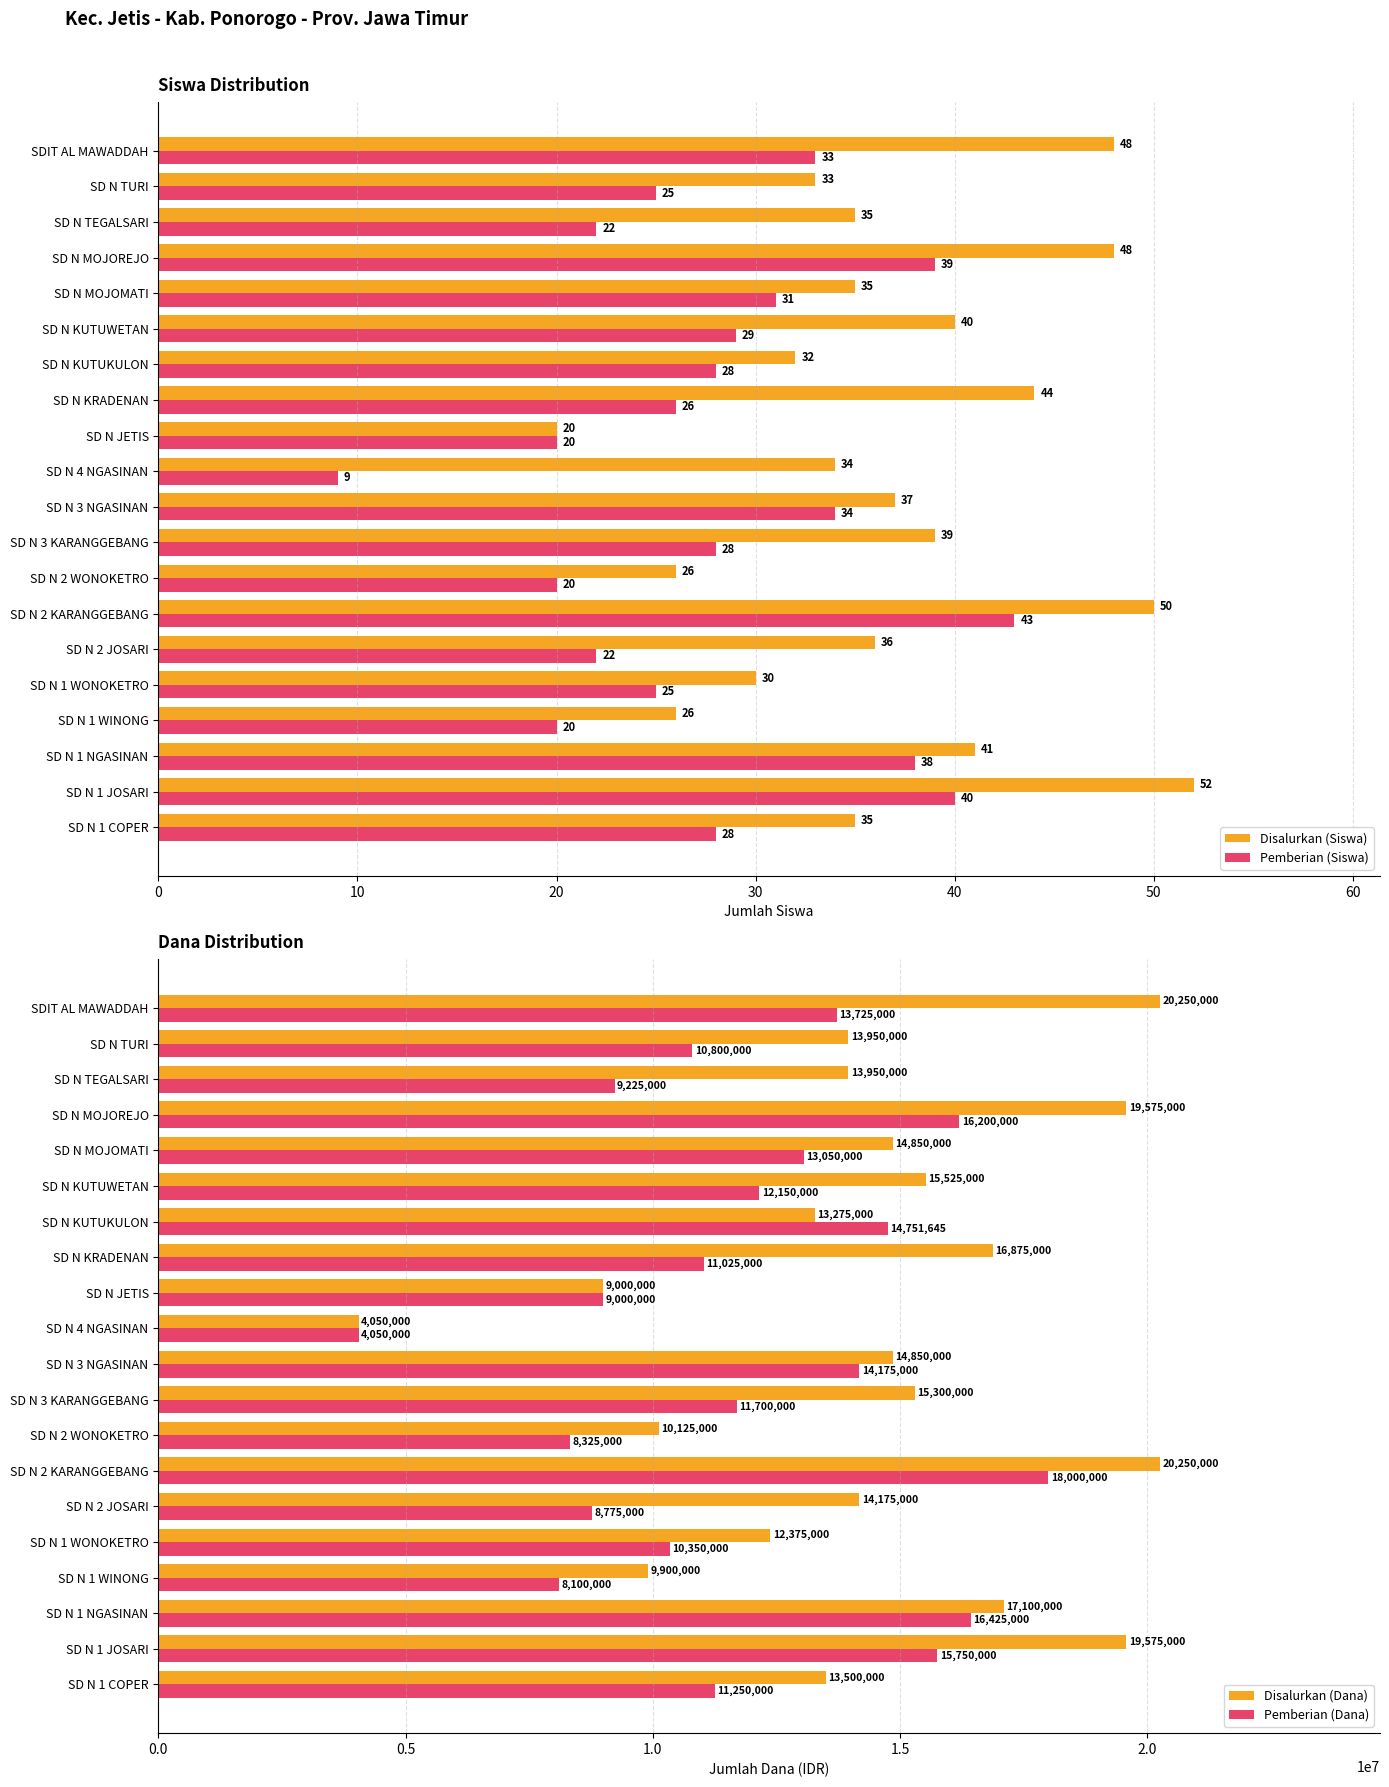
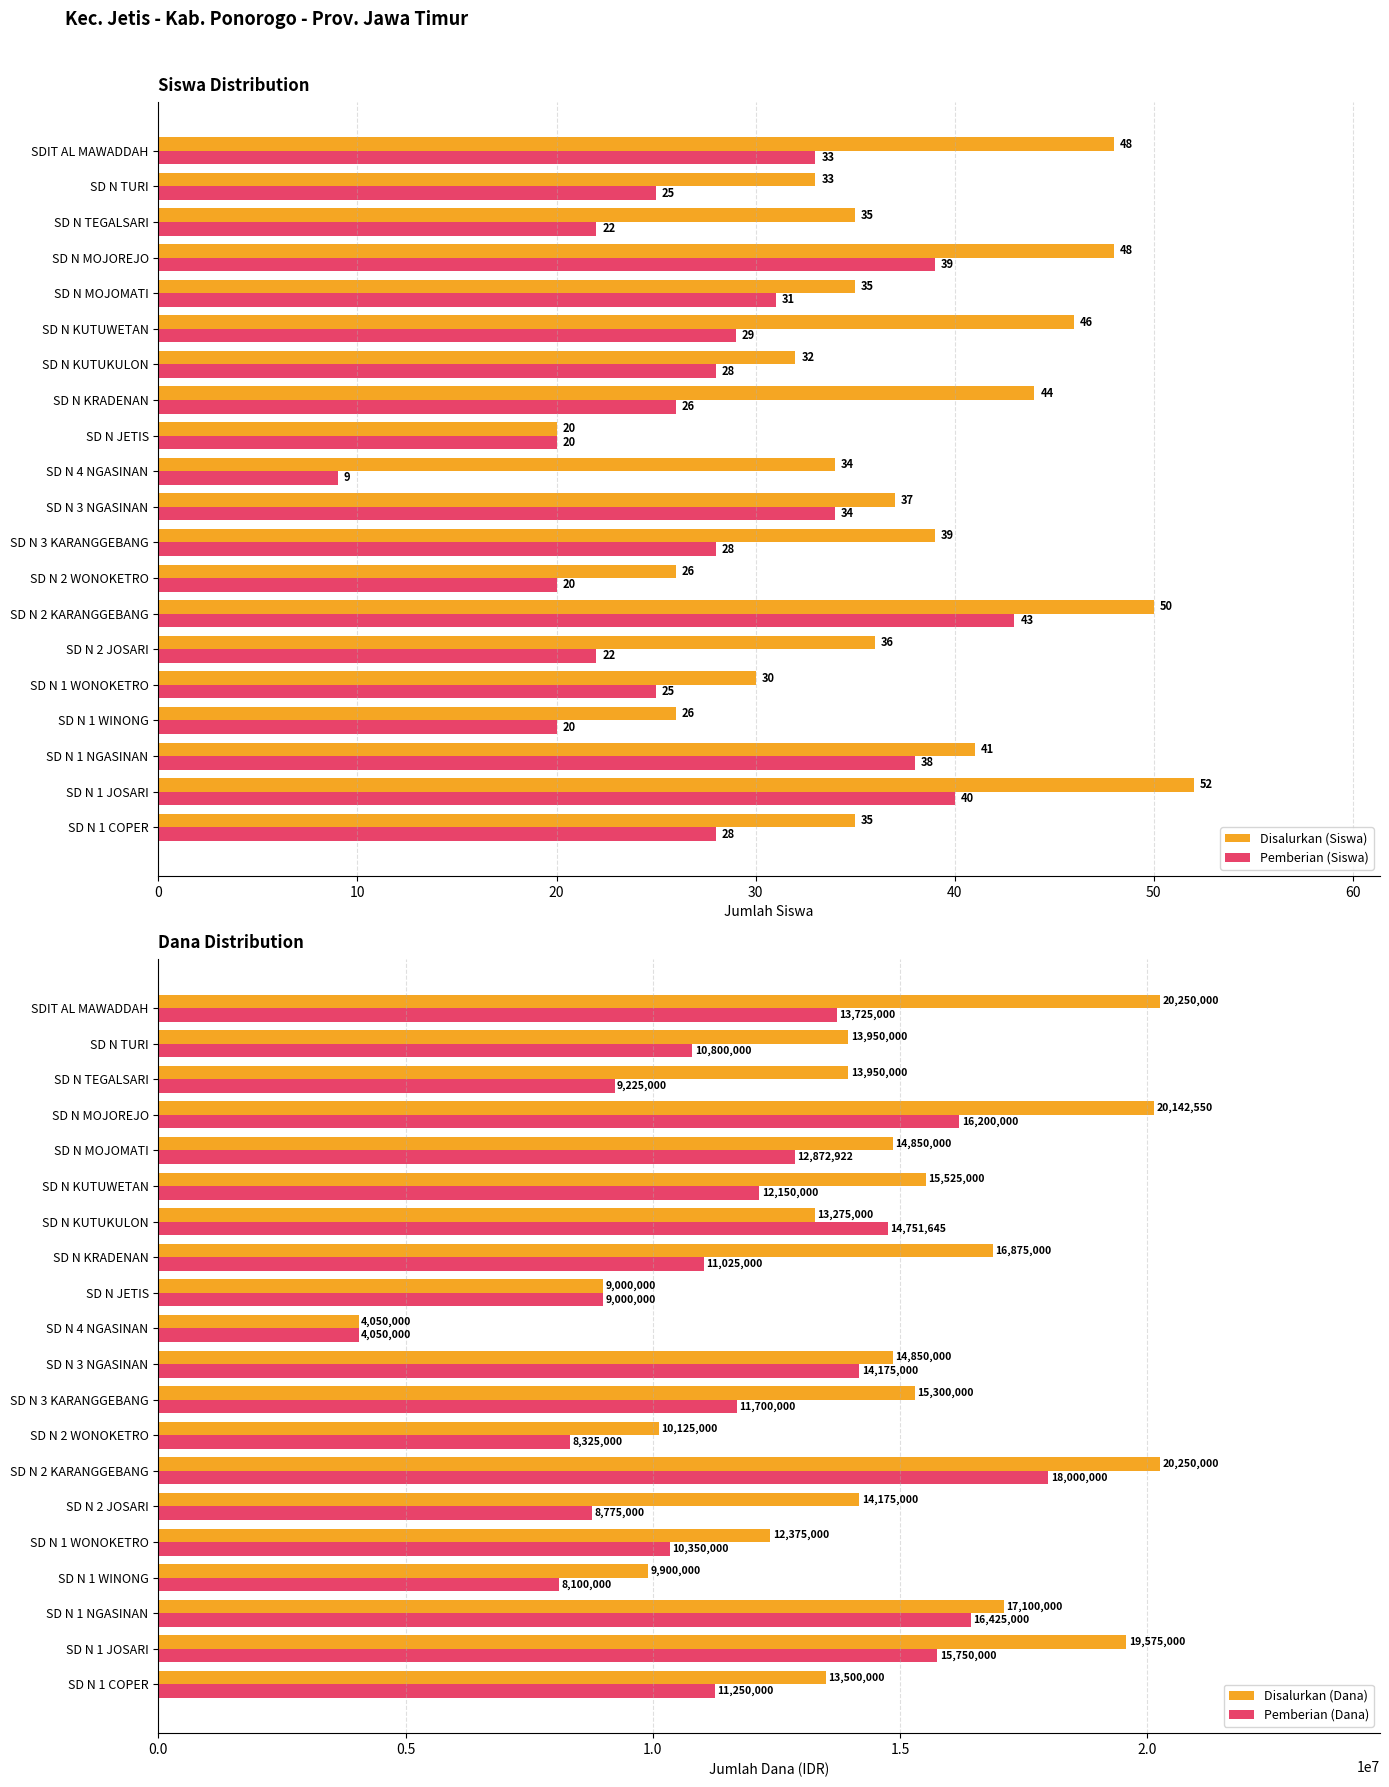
Siswa Distribution, Disalurkan (Siswa), SD N KUTUWETAN: 40 -> 46
Dana Distribution, Disalurkan (Dana), SD N MOJOREJO: 19,575,000 -> 20,142,550
Dana Distribution, Pemberian (Dana), SD N MOJOMATI: 13,050,000 -> 12,872,922
